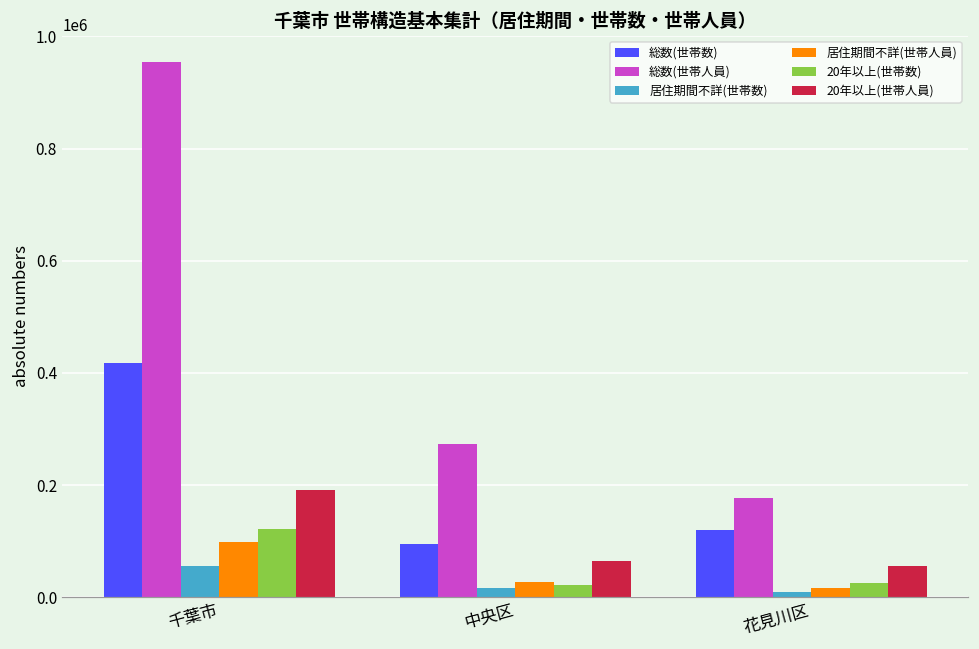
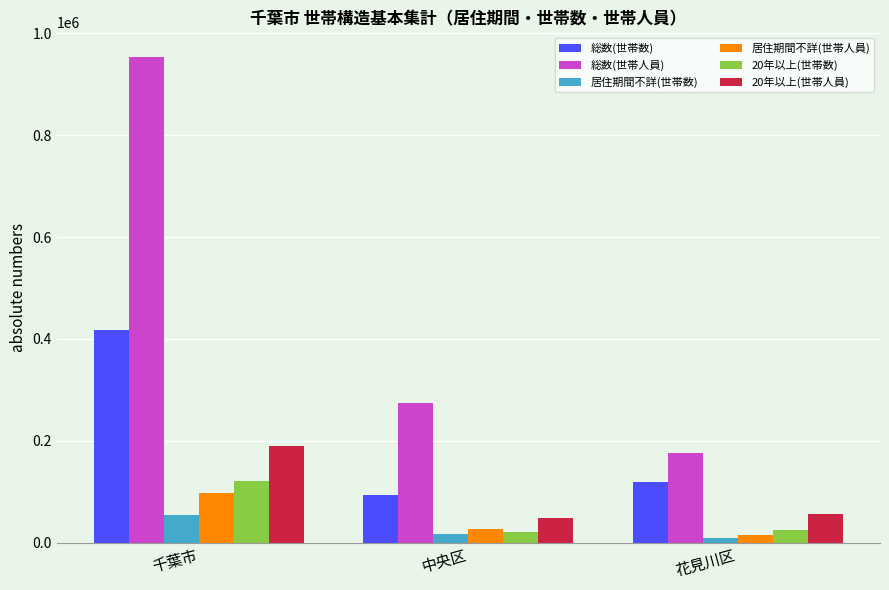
20年以上(世帯人員), 中央区: 60000 -> 50000
